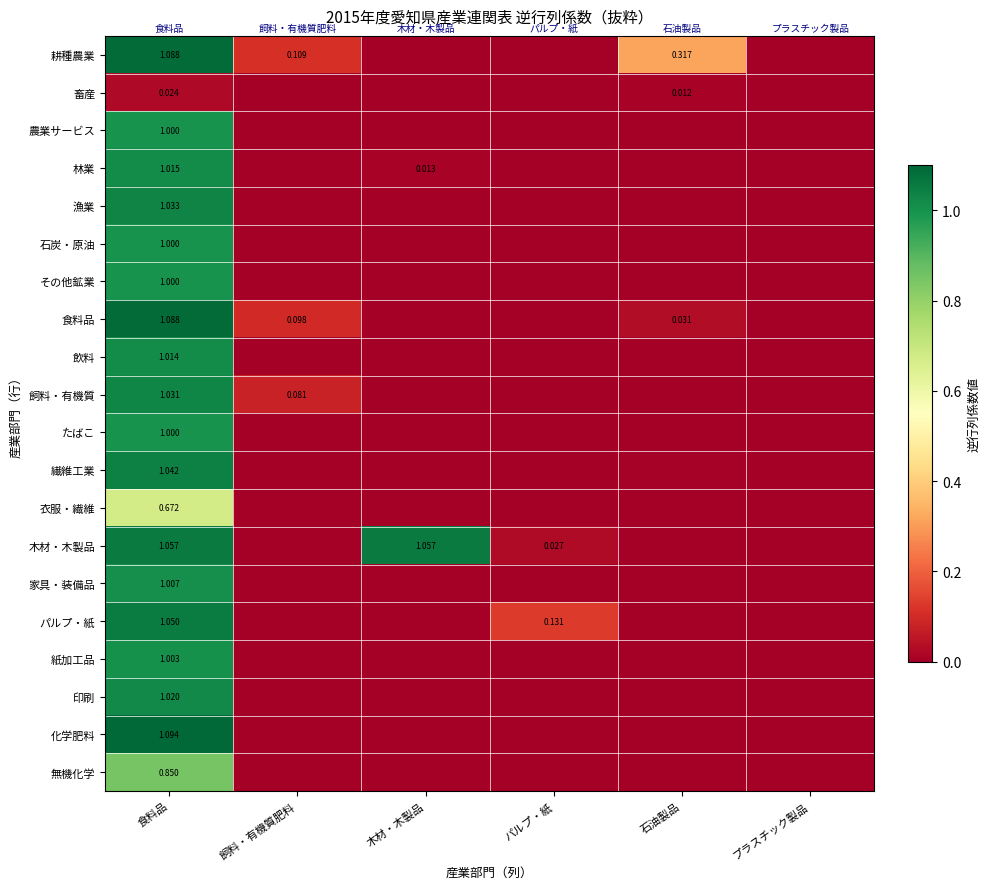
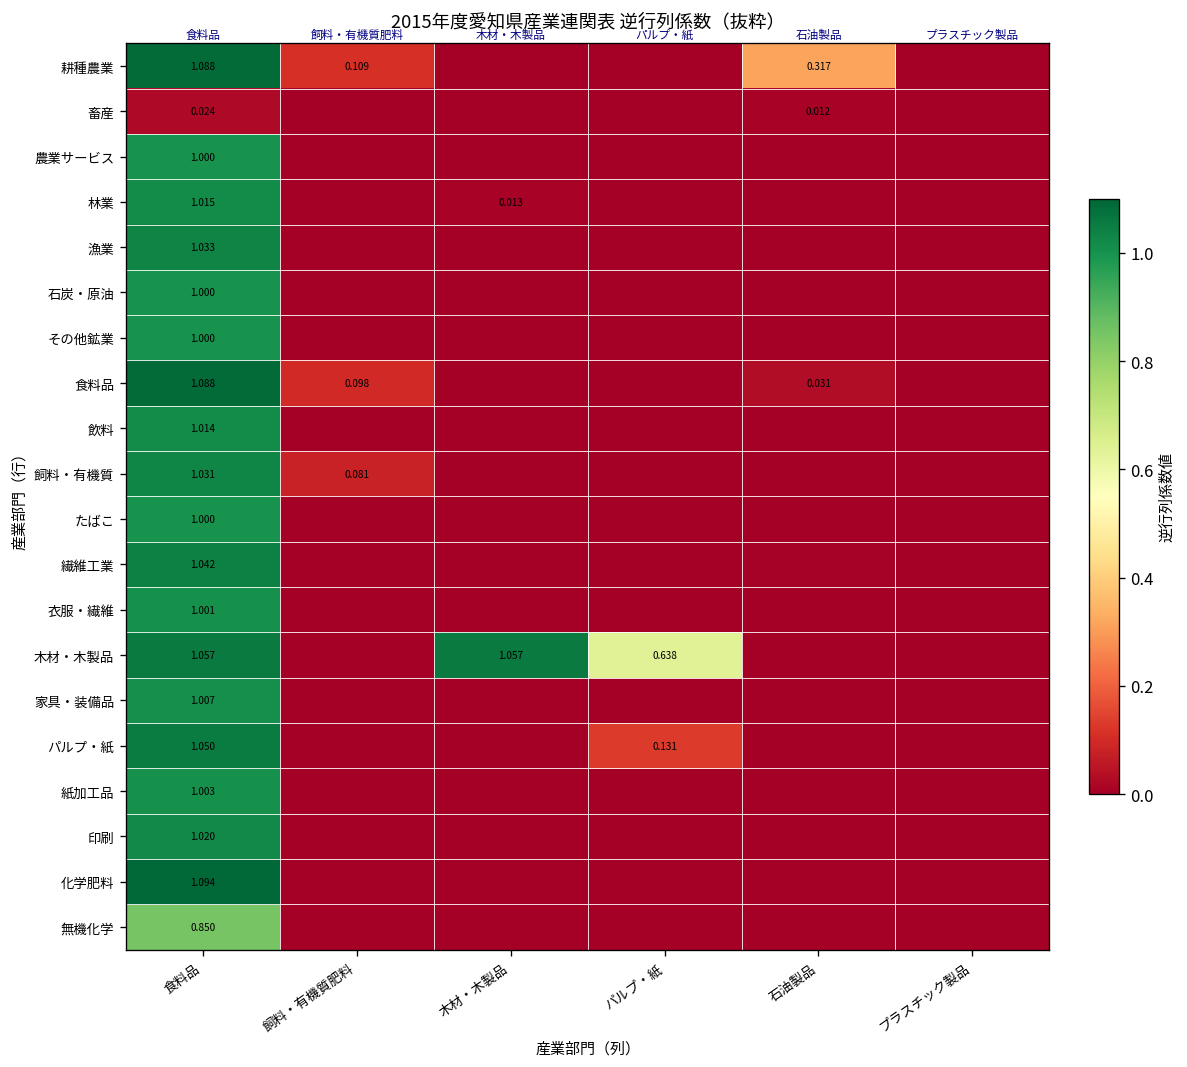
衣服・繊維, 食料品: 0.672 -> 1.001
木材・木製品, パルプ・紙: 0.027 -> 0.638
